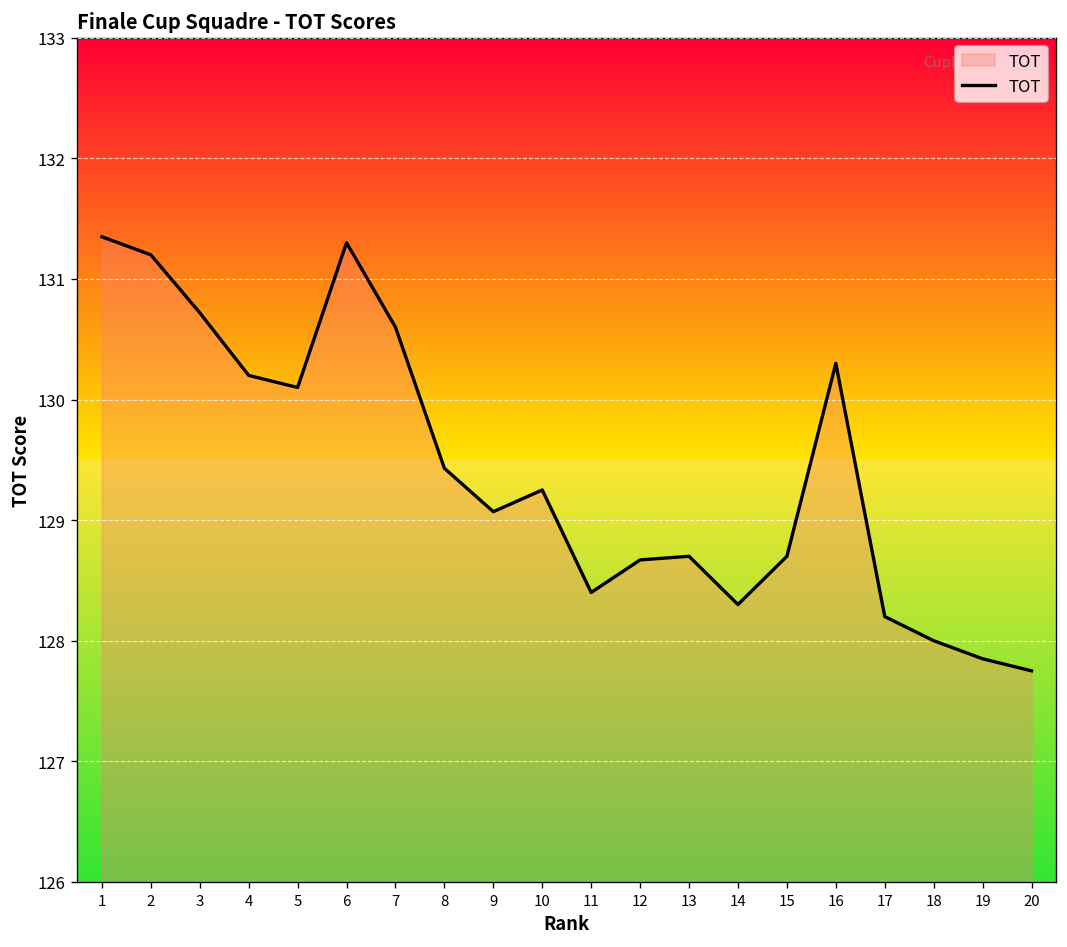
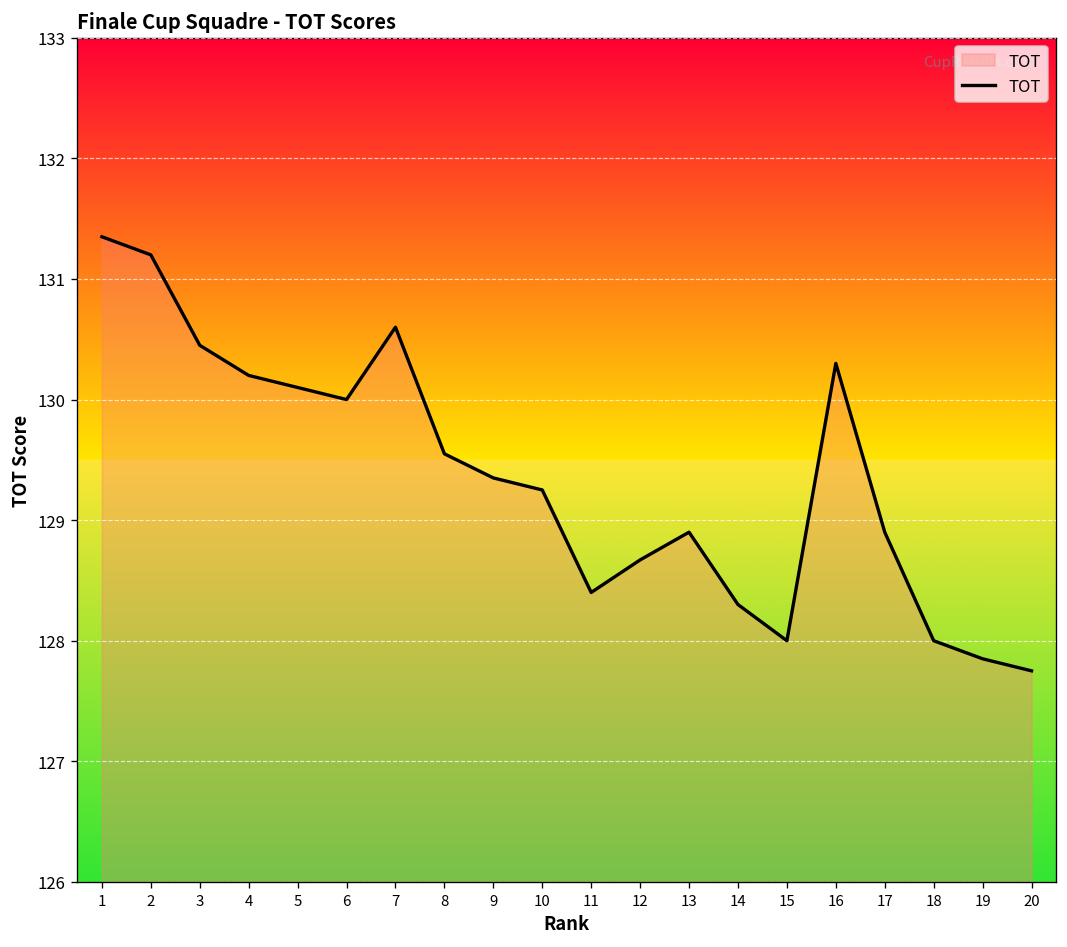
3: 130.72 -> 130.45
6: 131.3 -> 130.0
8: 129.43 -> 129.55
9: 129.07 -> 129.35
13: 128.7 -> 128.9
15: 128.7 -> 128.0
17: 128.2 -> 128.9
